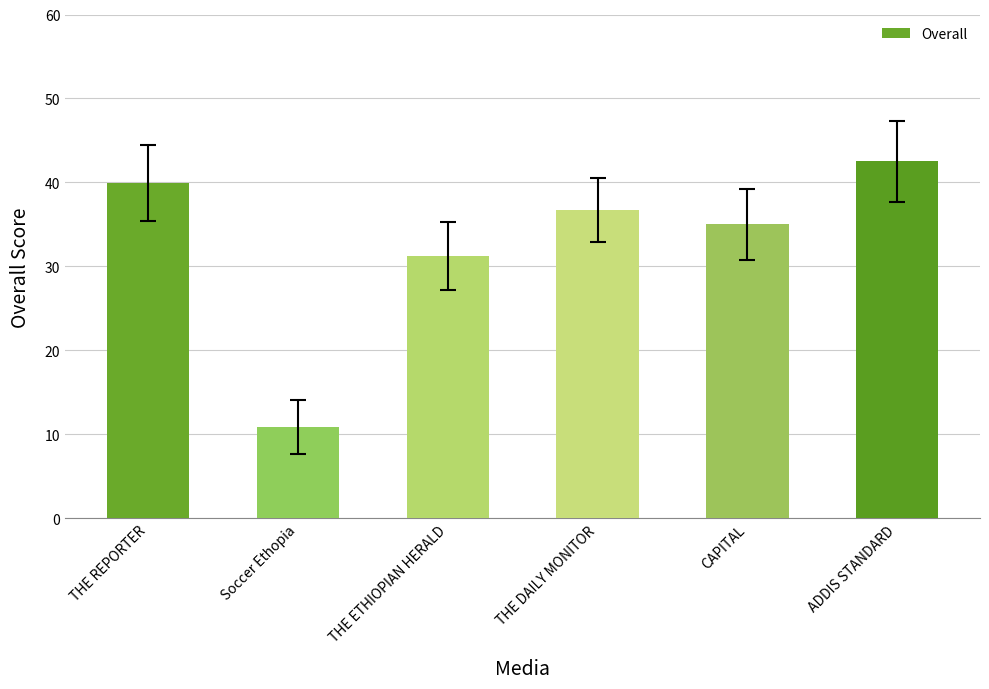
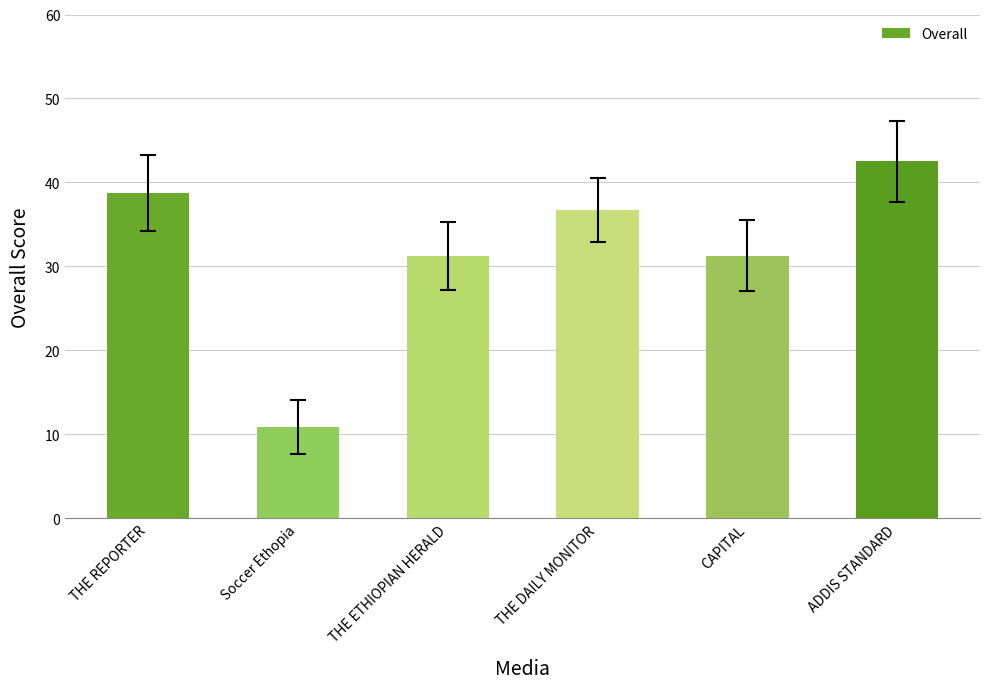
Overall, THE REPORTER: 40 -> 39
Overall, CAPITAL: 35 -> 31
